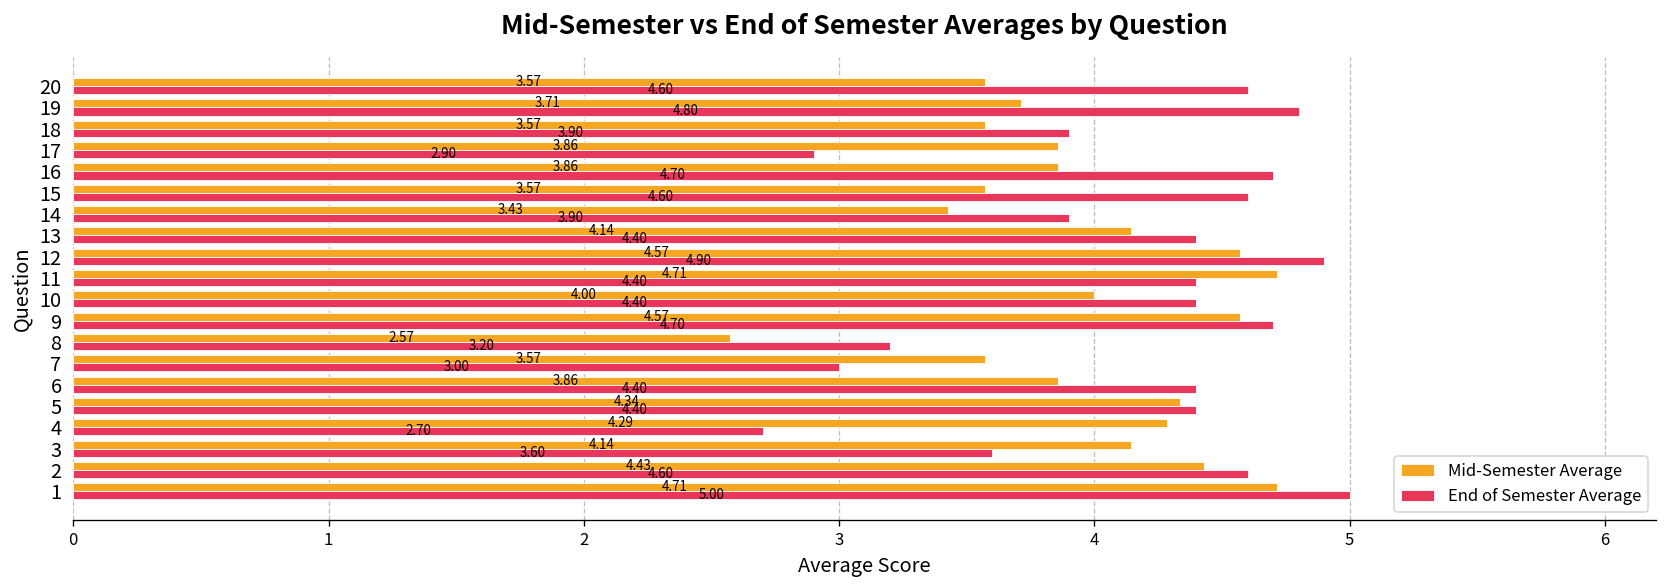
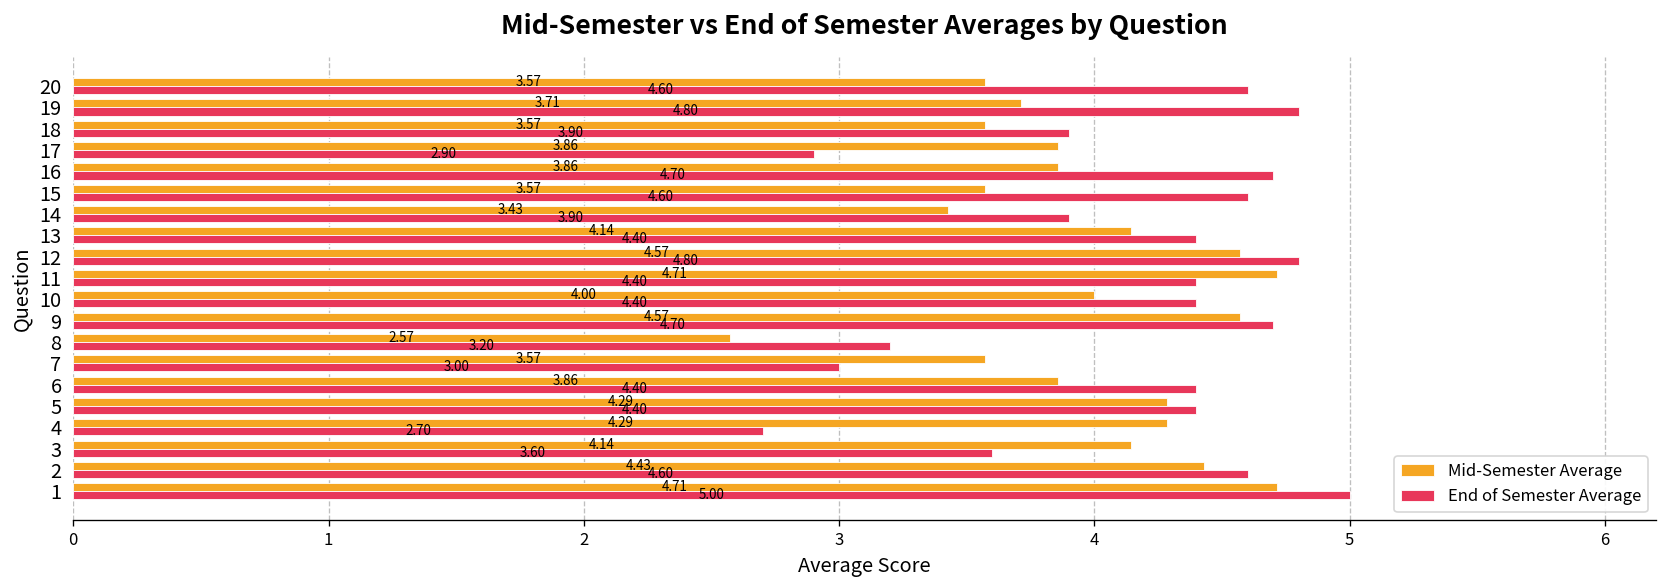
End of Semester Average, 12: 4.90 -> 4.80
Mid-Semester Average, 5: 4.34 -> 4.29
